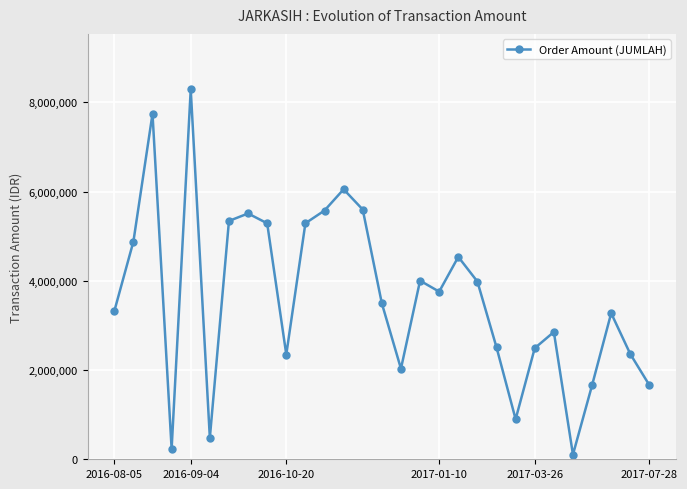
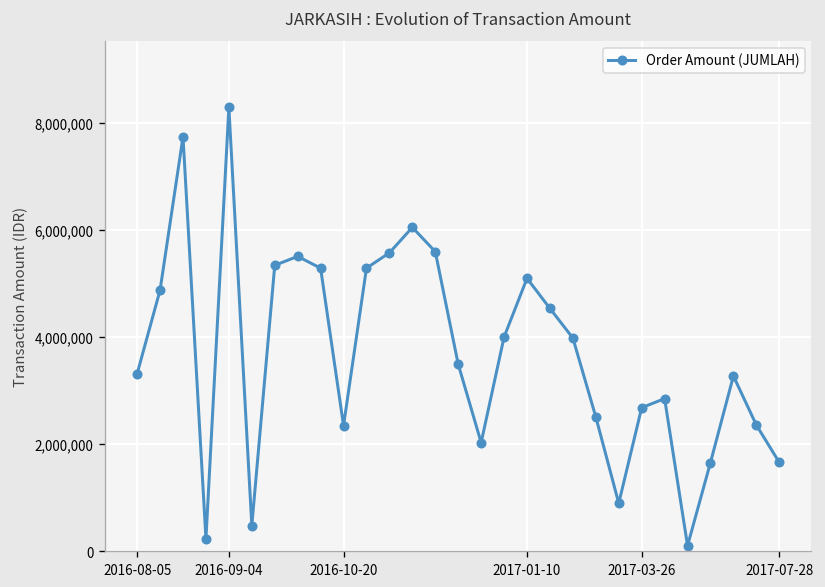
2017-01-10: 3,800,000 -> 5,100,000
2017-03-26: 2,500,000 -> 2,700,000
